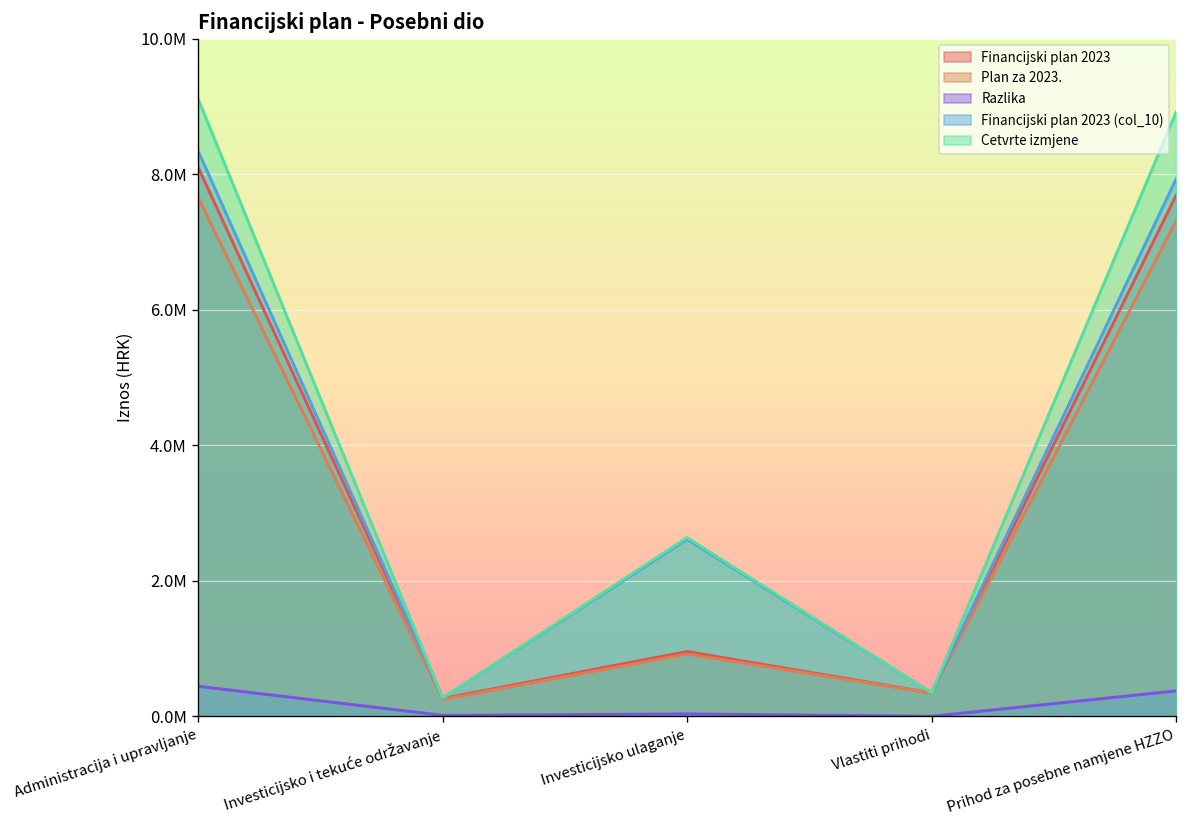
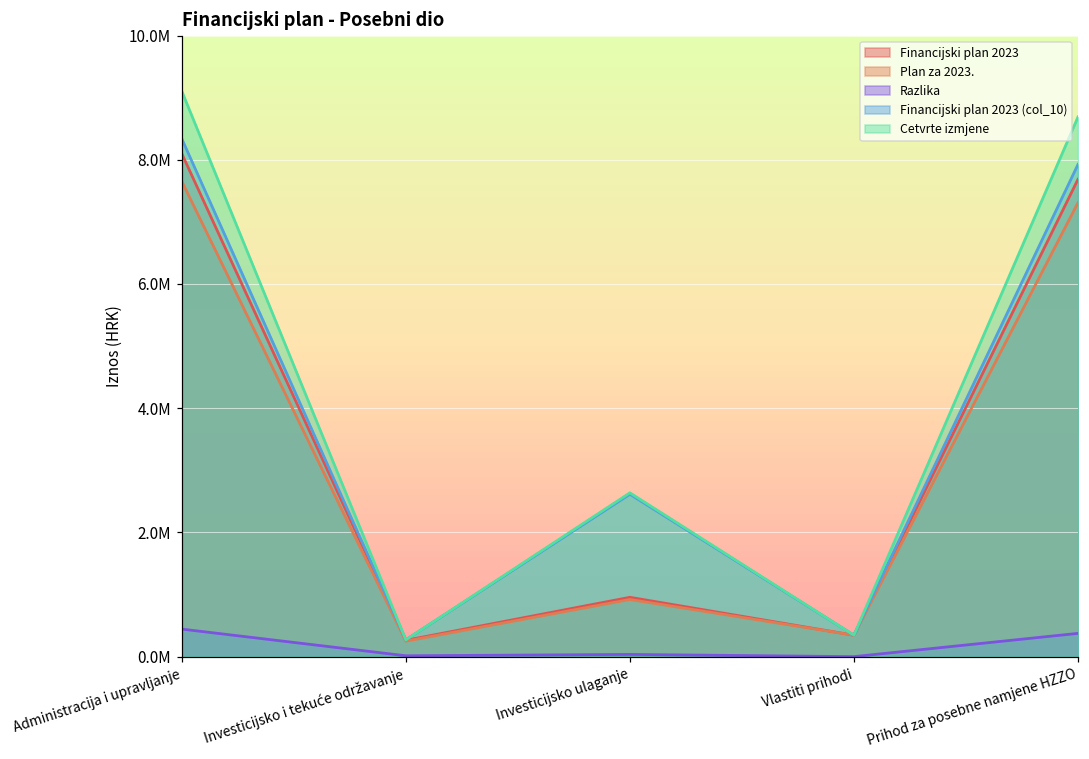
Cetvrte izmjene, Prihod za posebne namjene HZZO: 8900000 -> 8700000
